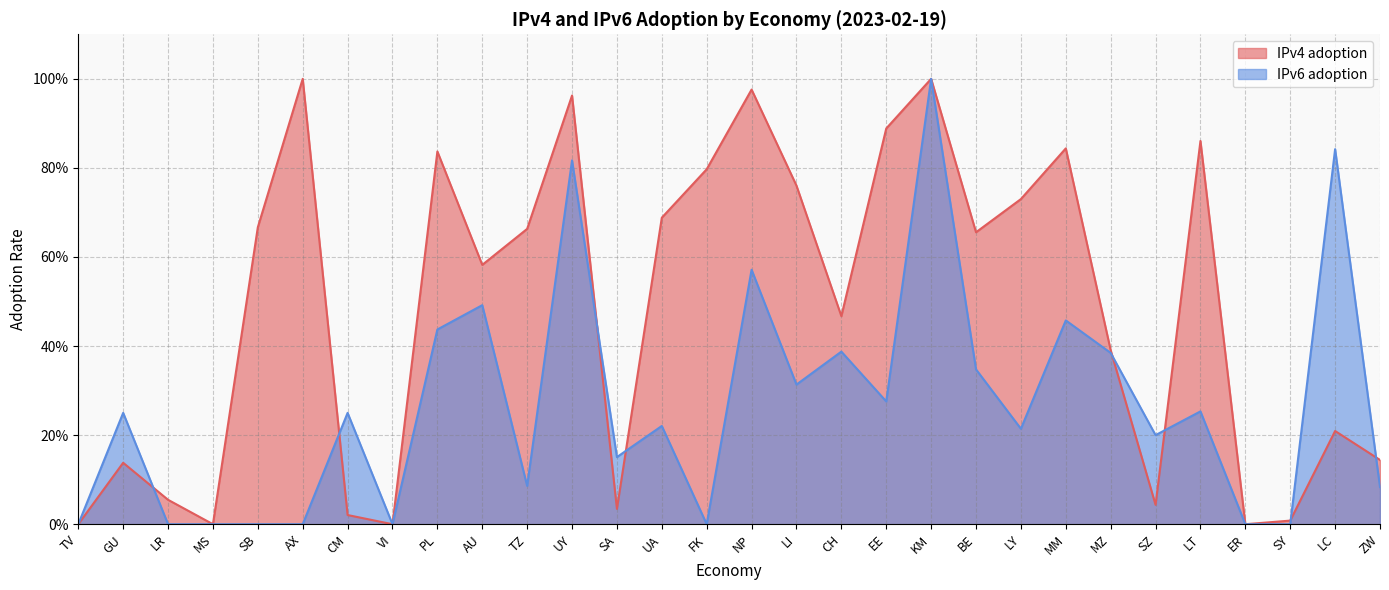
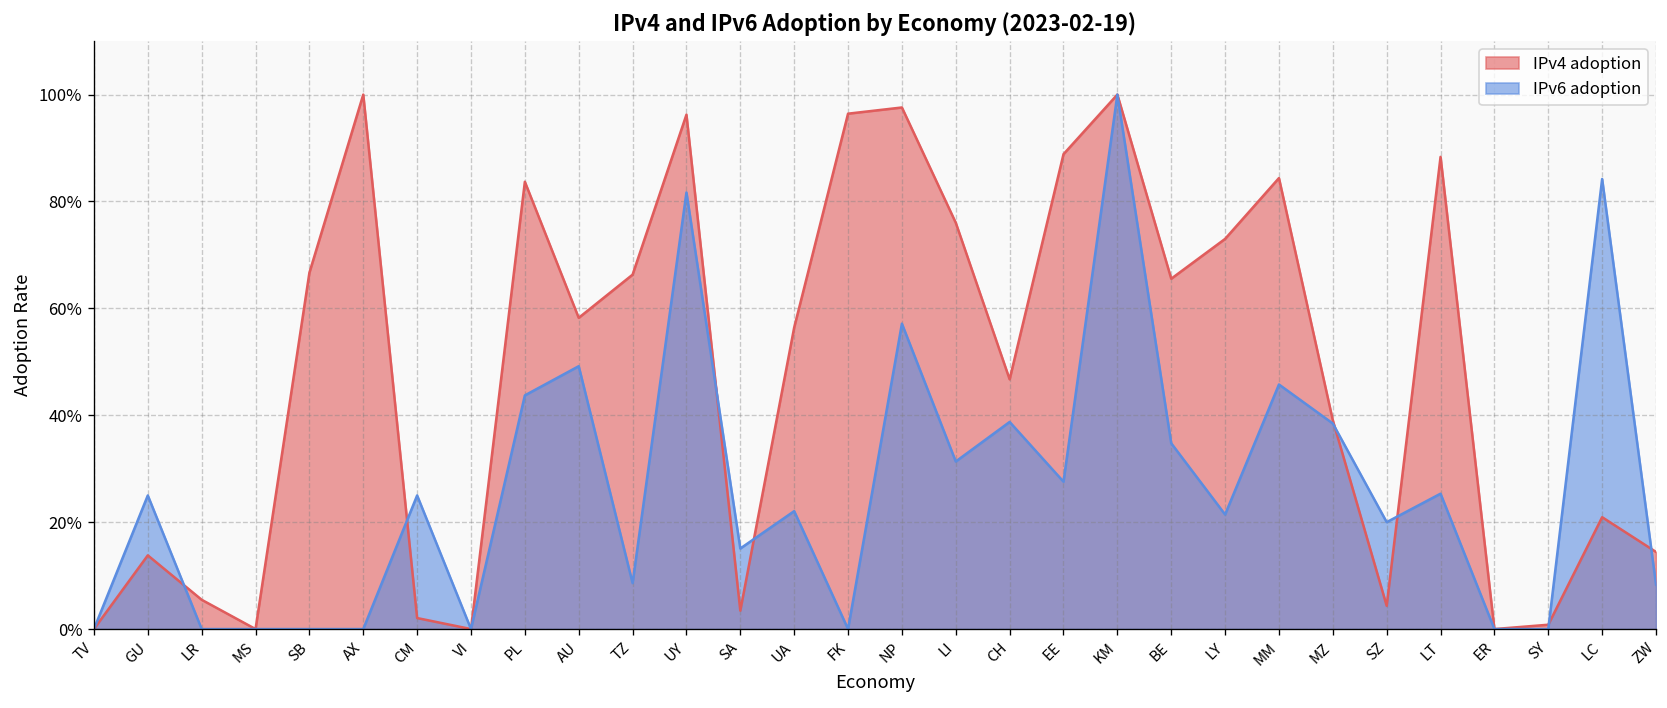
IPv4 adoption, UA: 69% -> 56%
IPv4 adoption, FK: 80% -> 96%
IPv4 adoption, LT: 86% -> 88%
